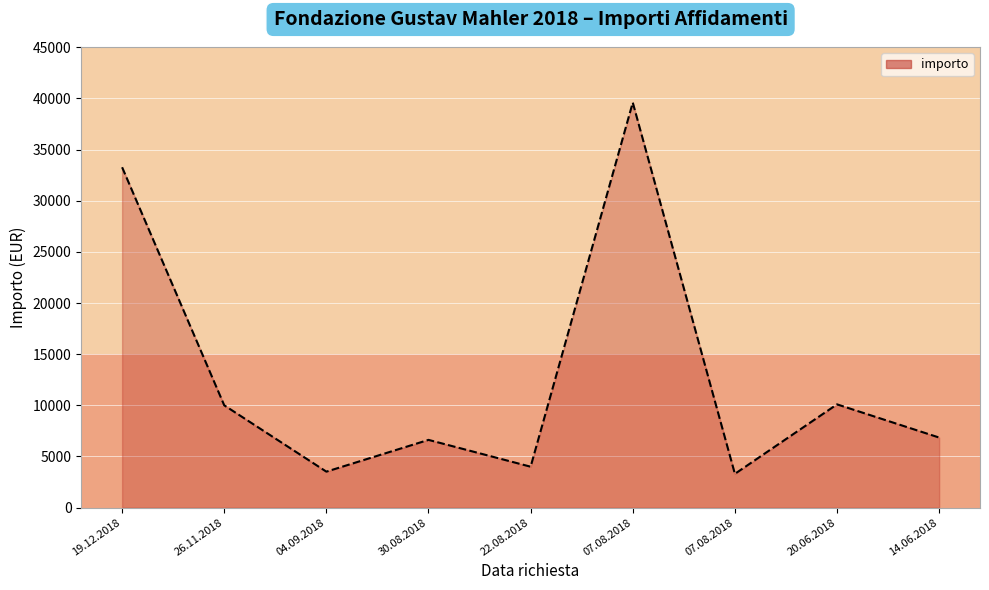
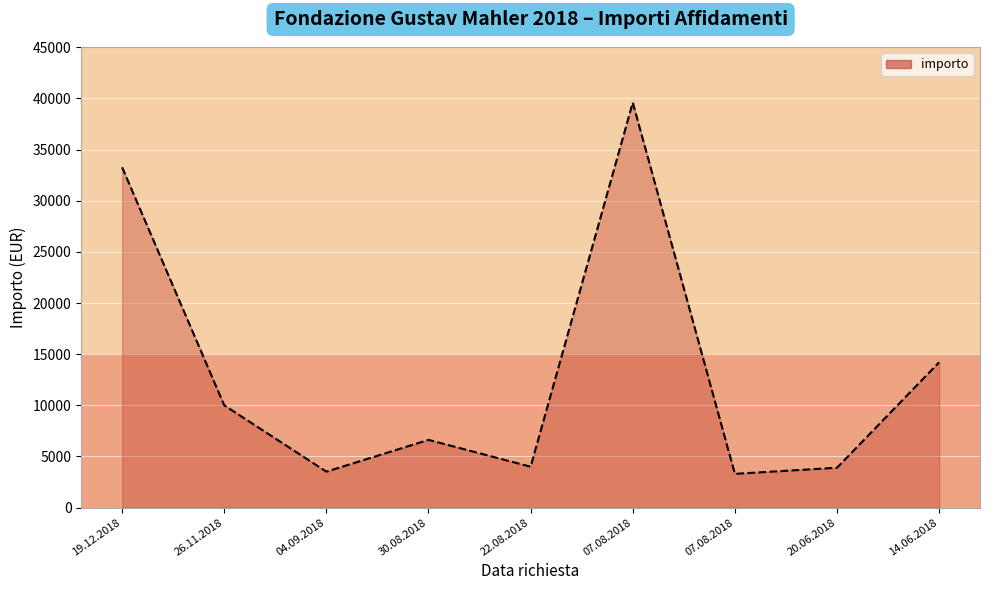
20.06.2018: 10100 -> 3900
14.06.2018: 6800 -> 14200
